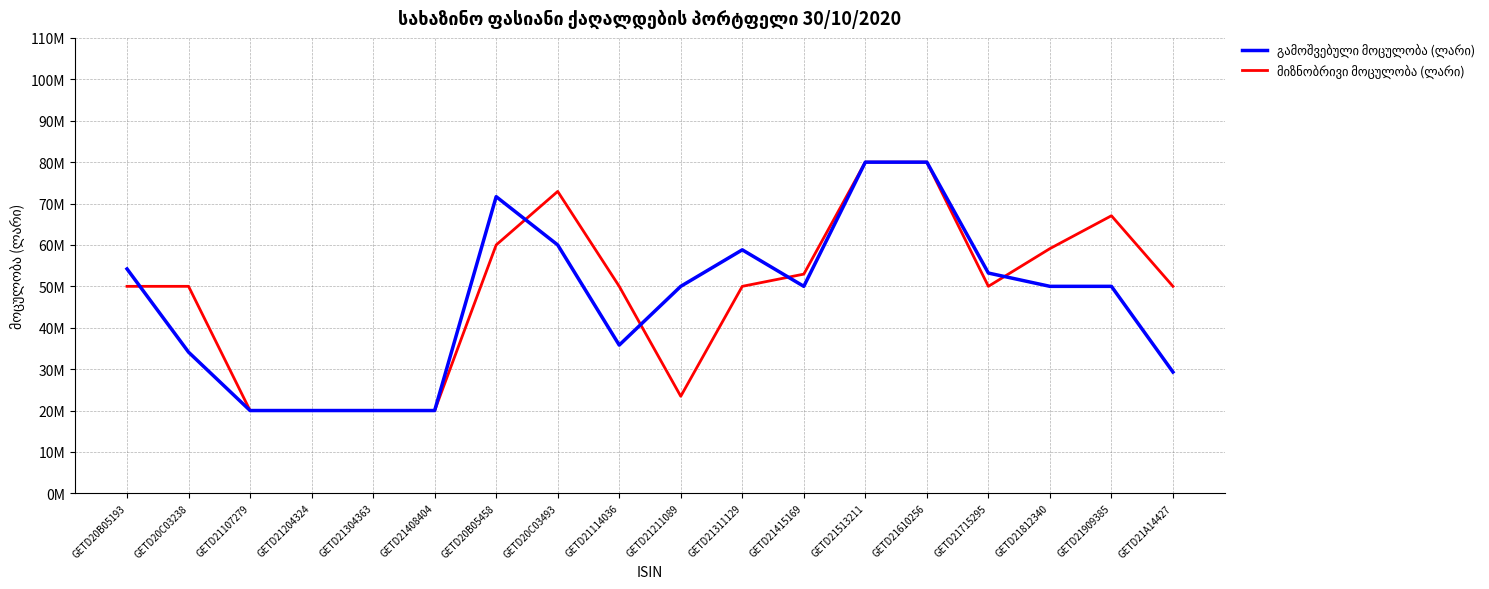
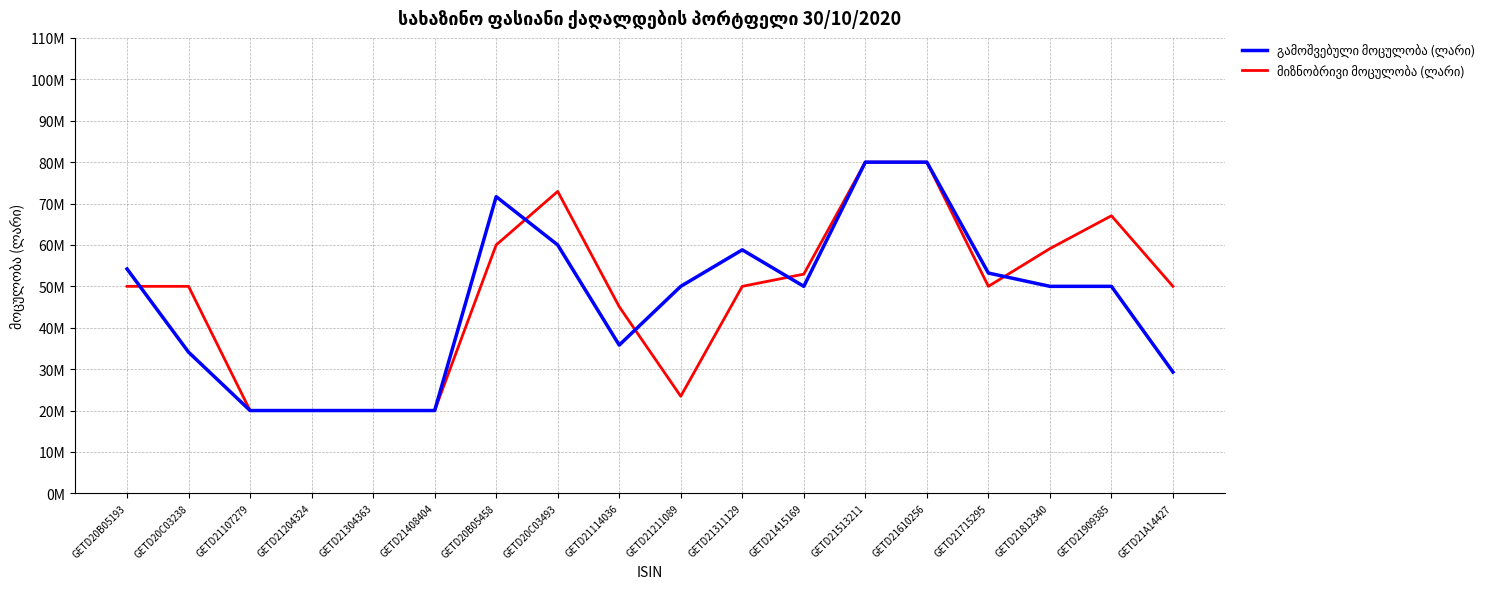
მიზნობრივი მოცულობა (ლარი), GETD21114036: 50000000 -> 45000000
